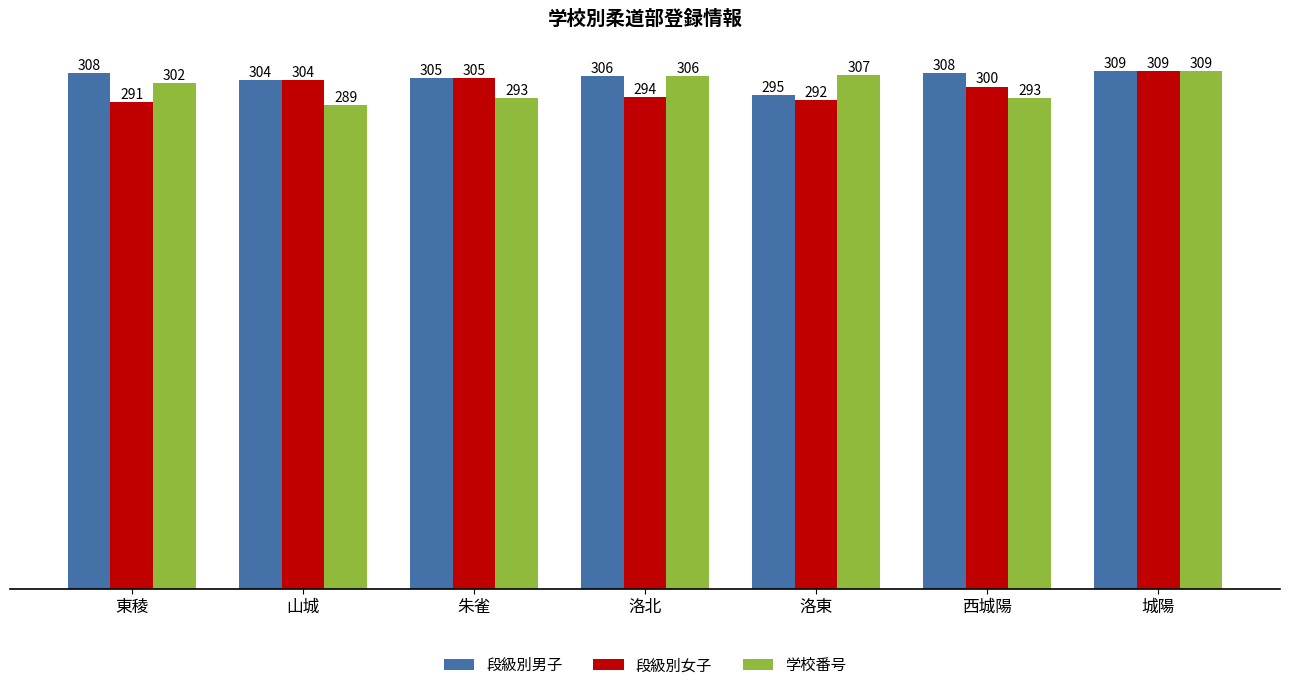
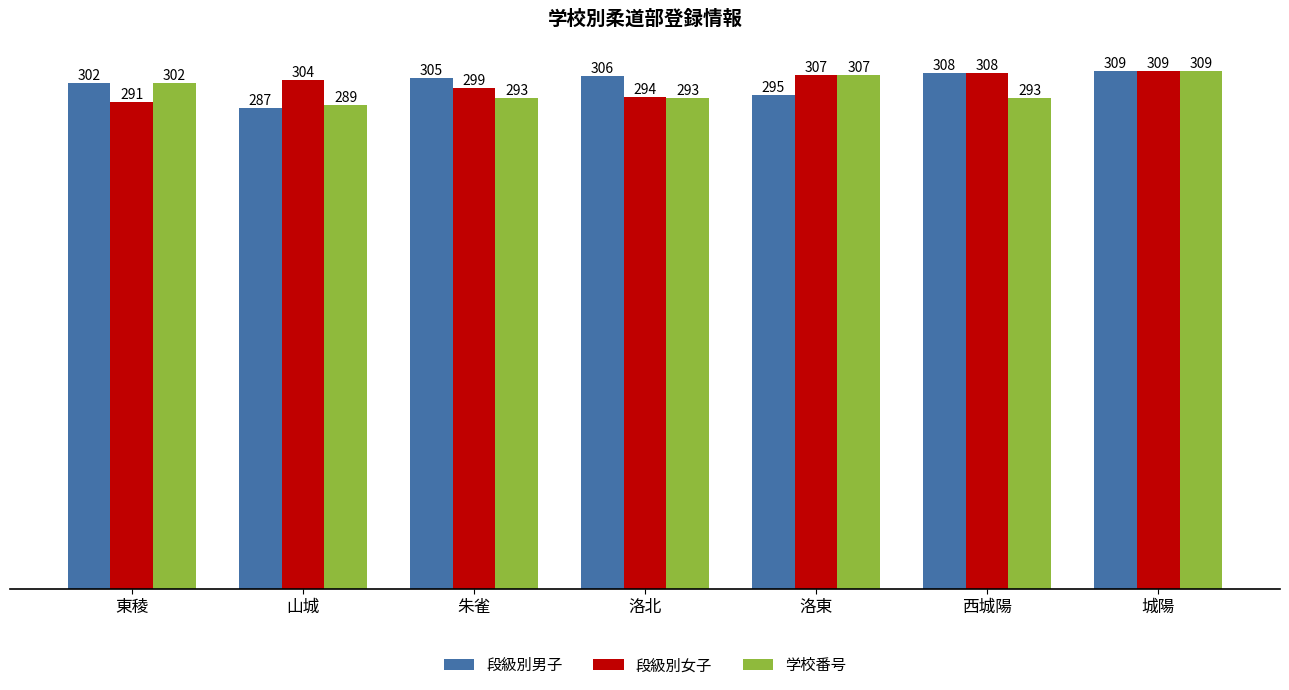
段級別男子, 東稜: 308 -> 302
段級別男子, 山城: 304 -> 287
段級別女子, 朱雀: 305 -> 299
学校番号, 洛北: 306 -> 293
段級別女子, 洛東: 292 -> 307
段級別女子, 西城陽: 300 -> 308
